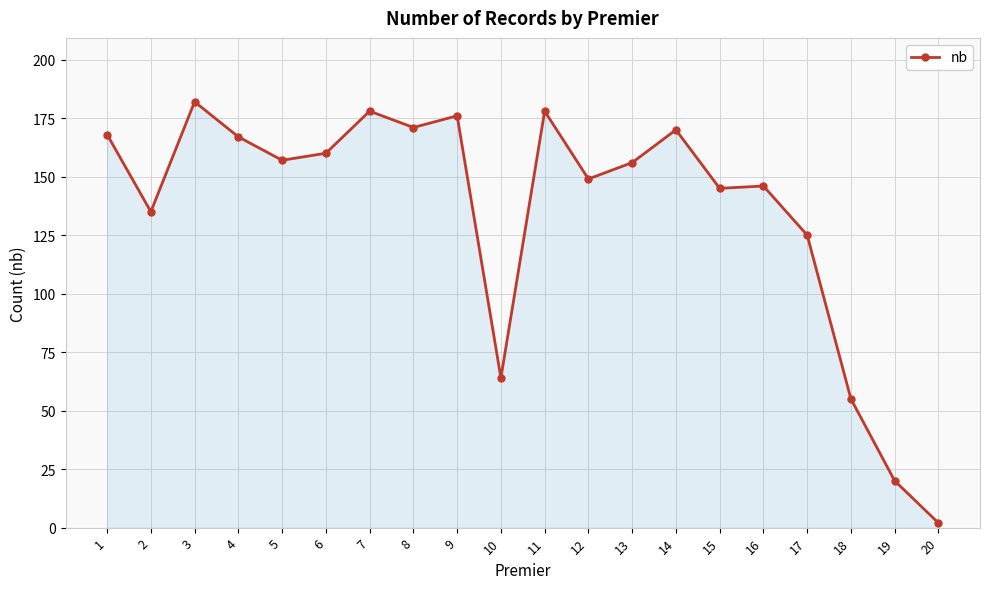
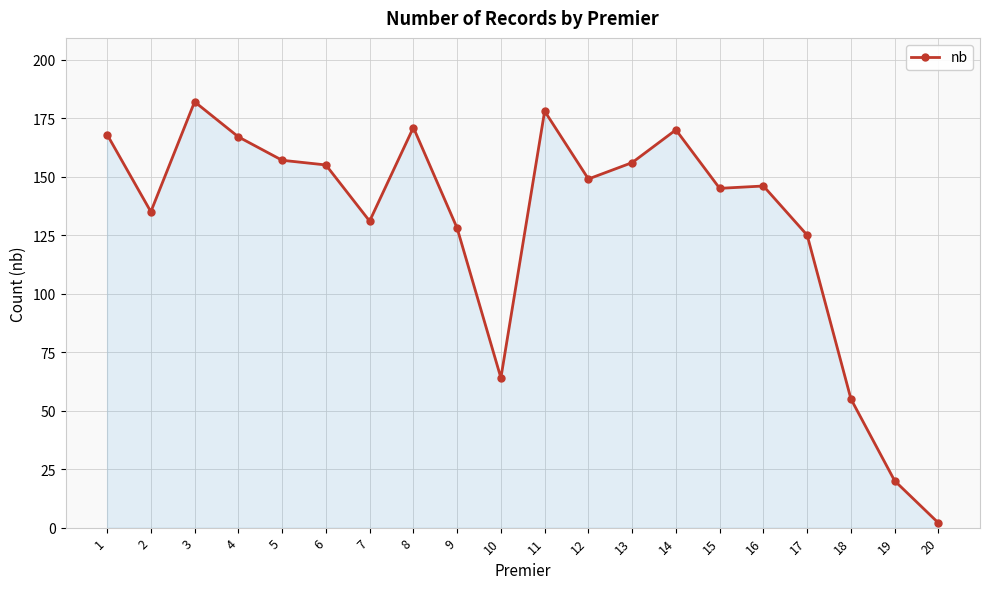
6: 160 -> 155
7: 178 -> 131
9: 176 -> 128
